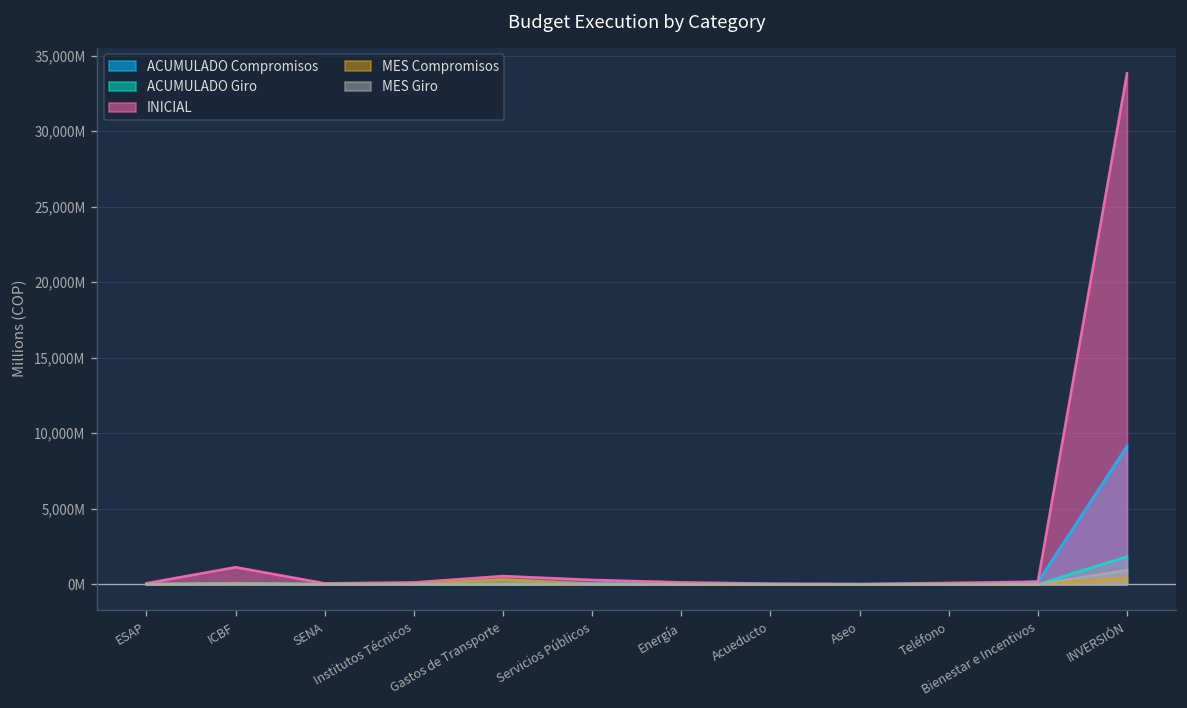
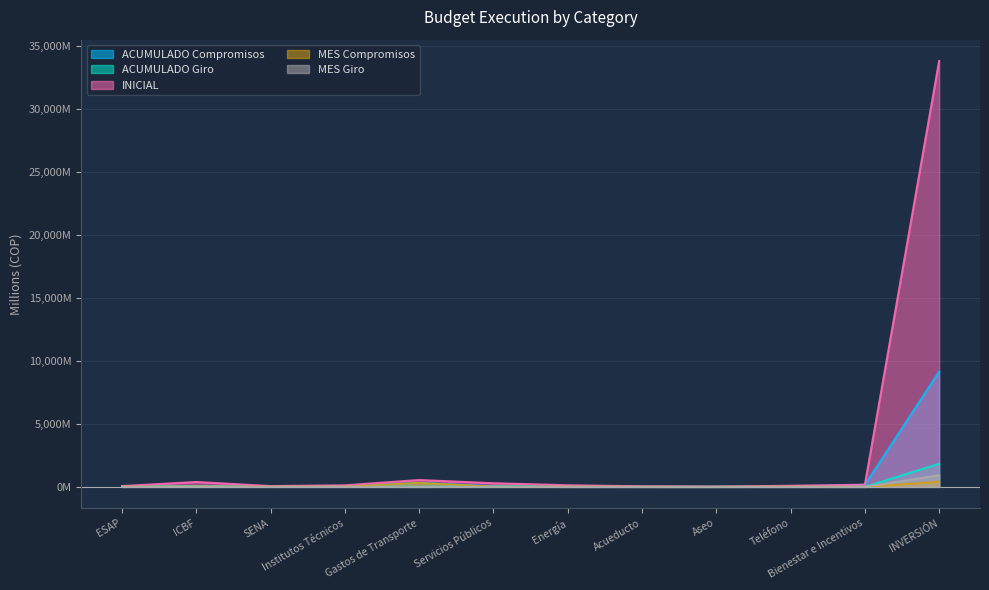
INICIAL, ICBF: 1,100,000,000 -> 400,000,000
